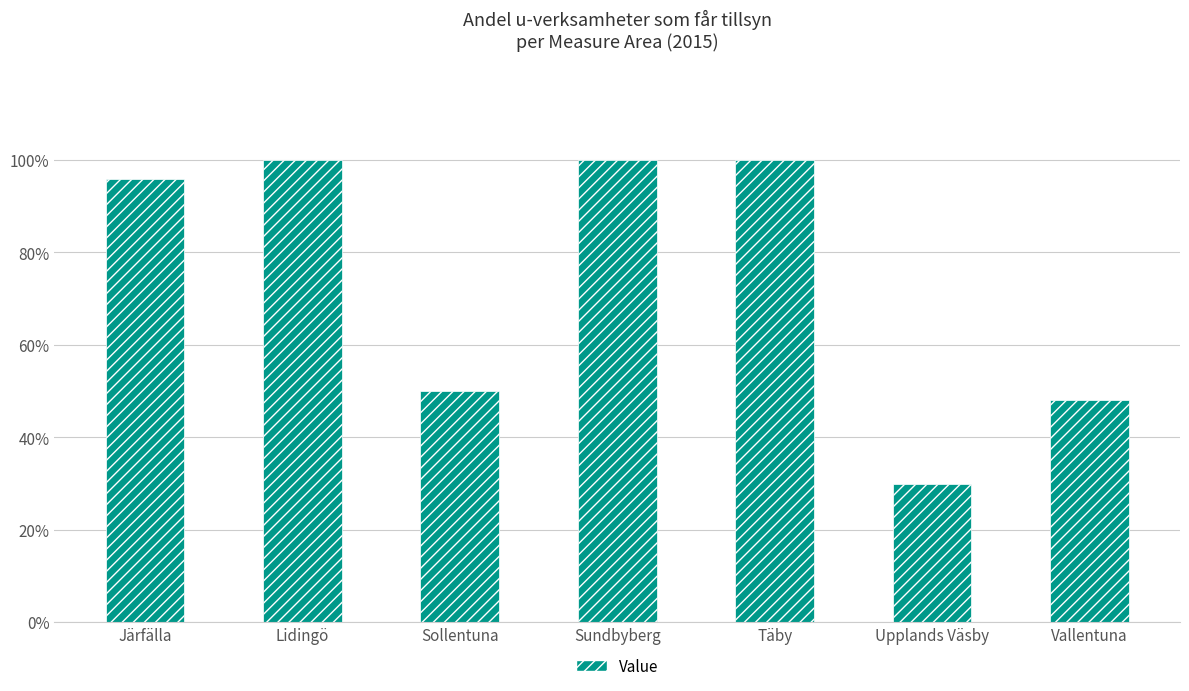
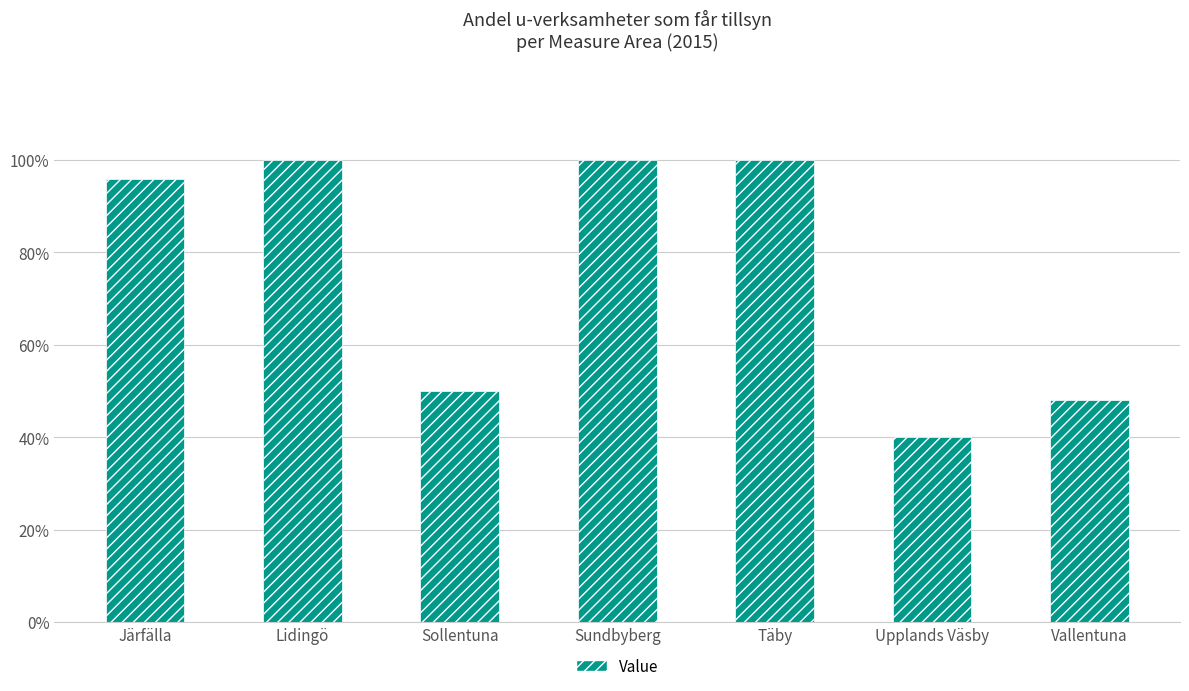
Upplands Väsby: 30% -> 40%
